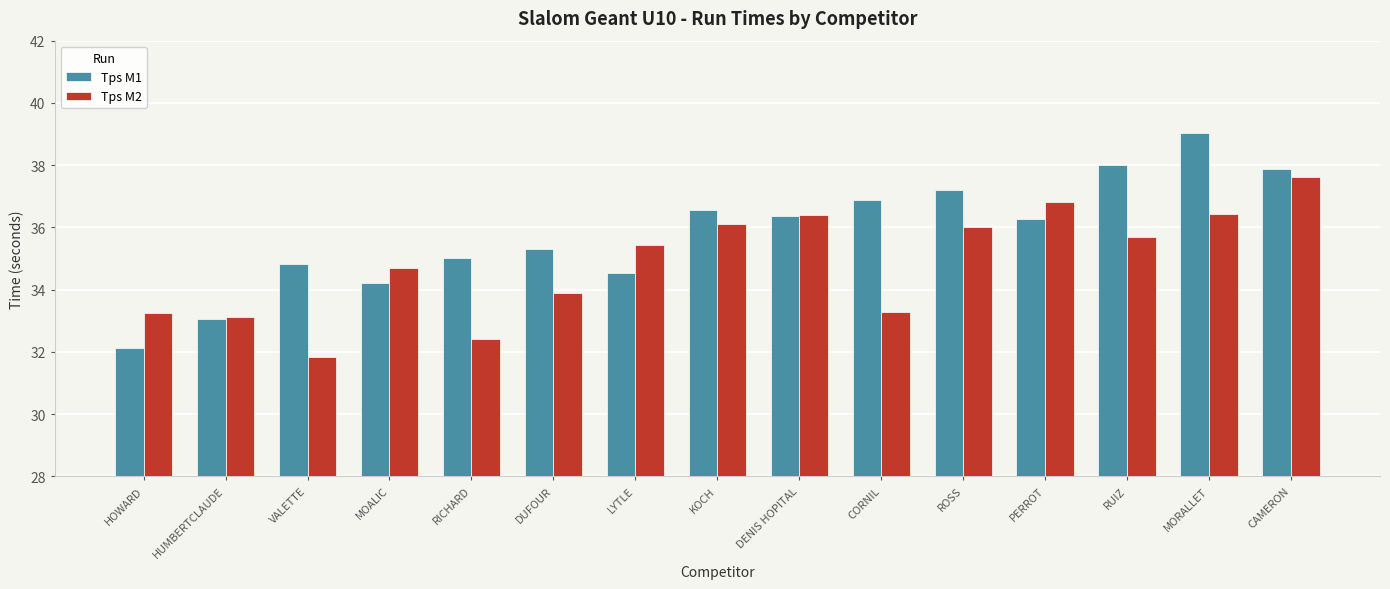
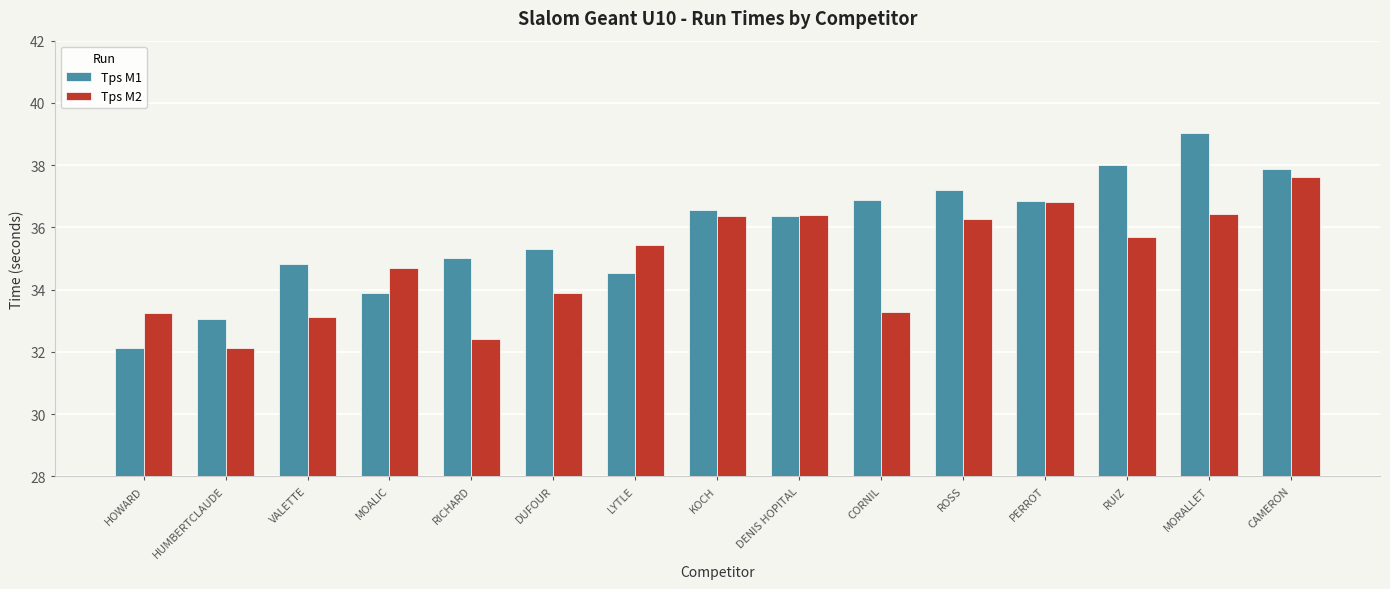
Tps M2, HUMBERTCLAUDE: 33.1 -> 32.1
Tps M2, VALETTE: 31.8 -> 33.1
Tps M1, MOALIC: 34.2 -> 33.9
Tps M2, KOCH: 36.1 -> 36.4
Tps M2, ROSS: 36.0 -> 36.3
Tps M1, PERROT: 36.3 -> 36.9
